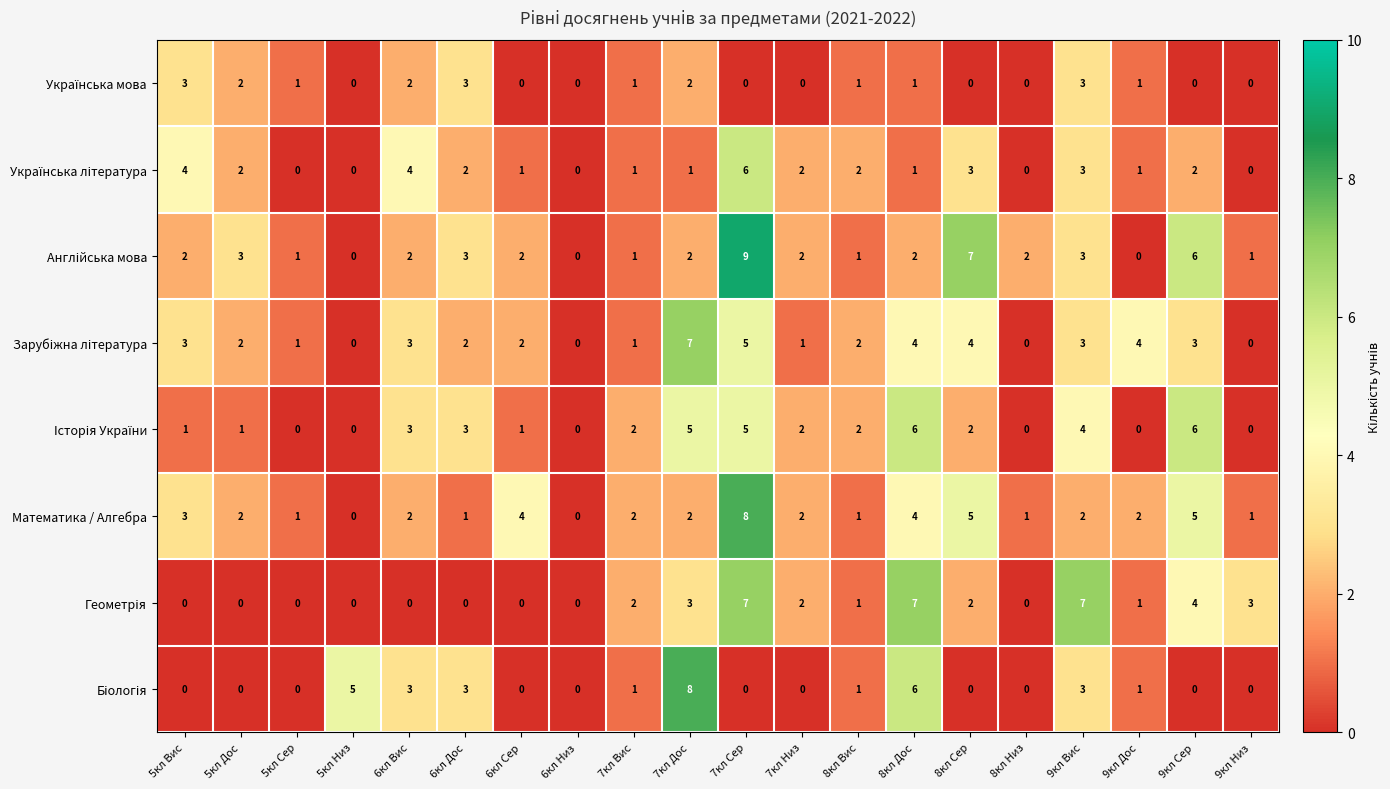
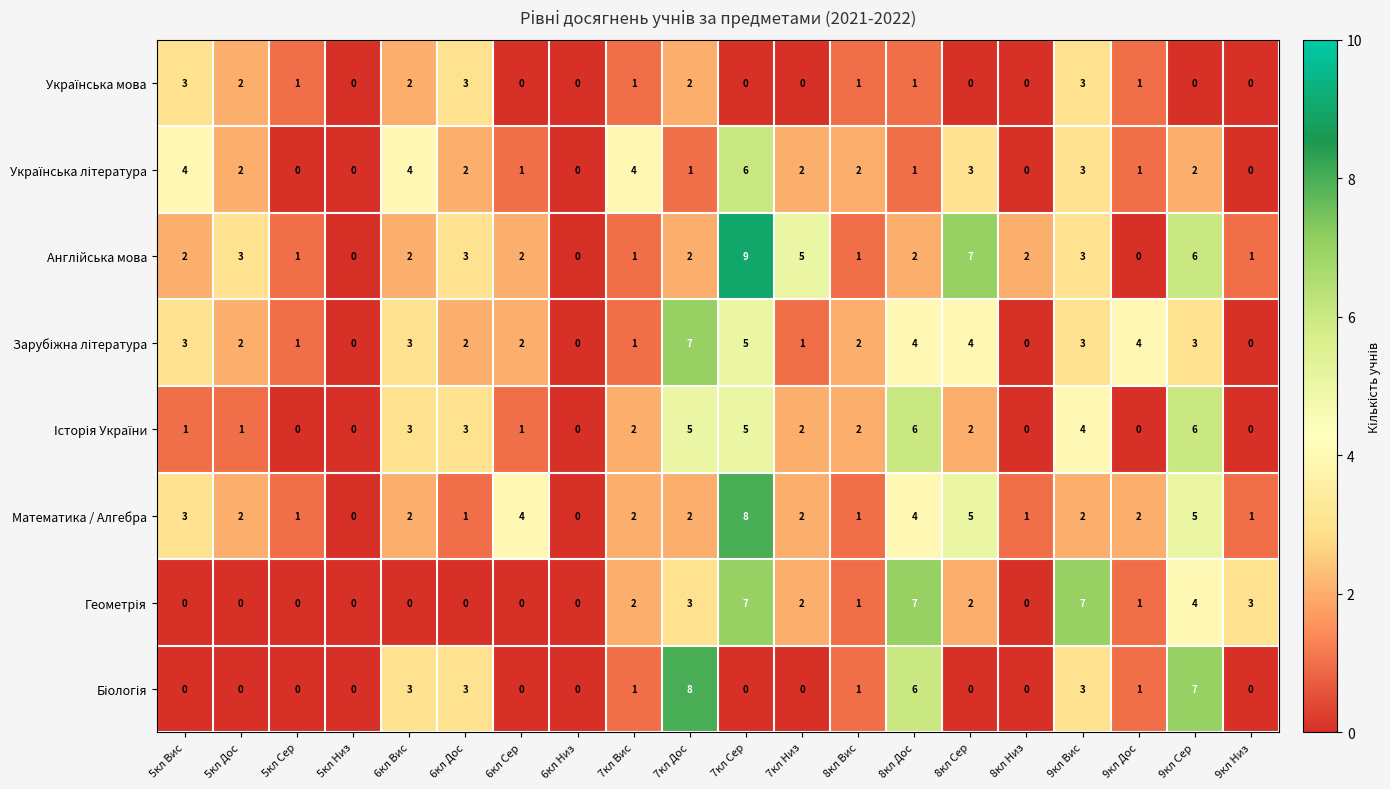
Українська література, 7кл Вис: 1 -> 4
Англійська мова, 7кл Низ: 2 -> 5
Біологія, 5кл Низ: 5 -> 0
Біологія, 9кл Сер: 0 -> 7
